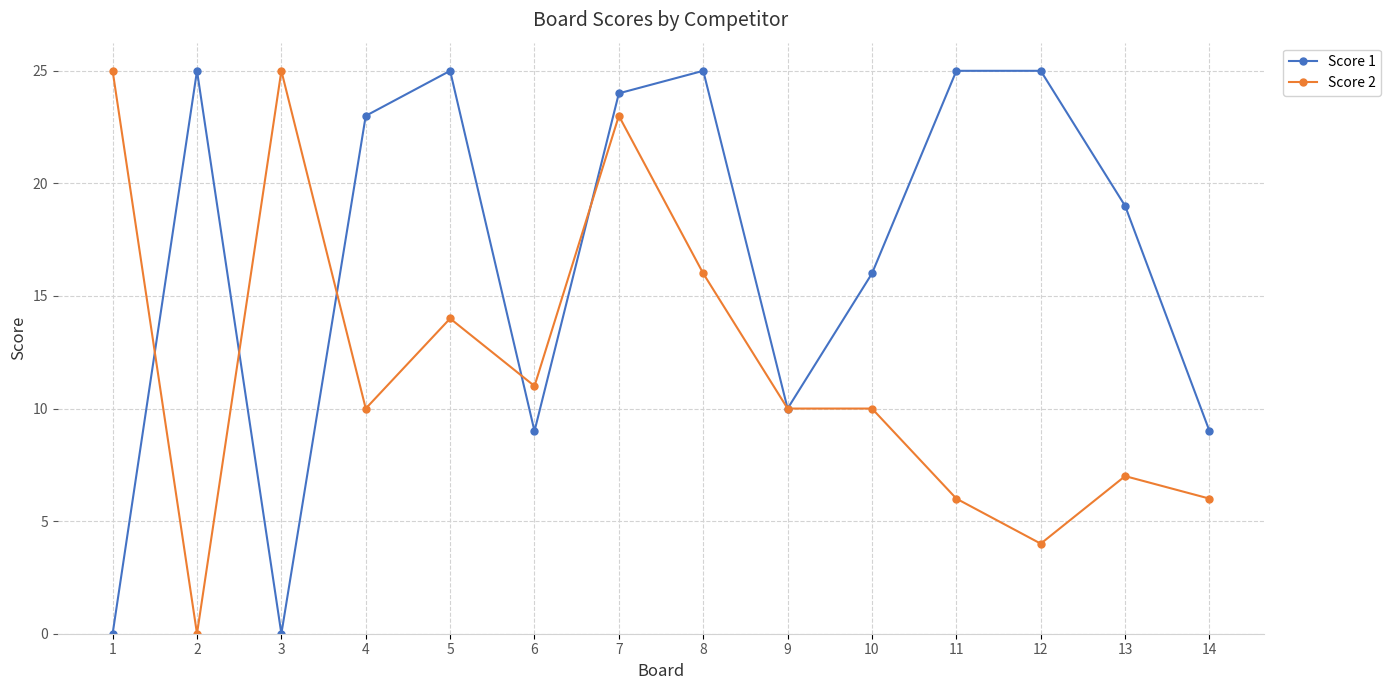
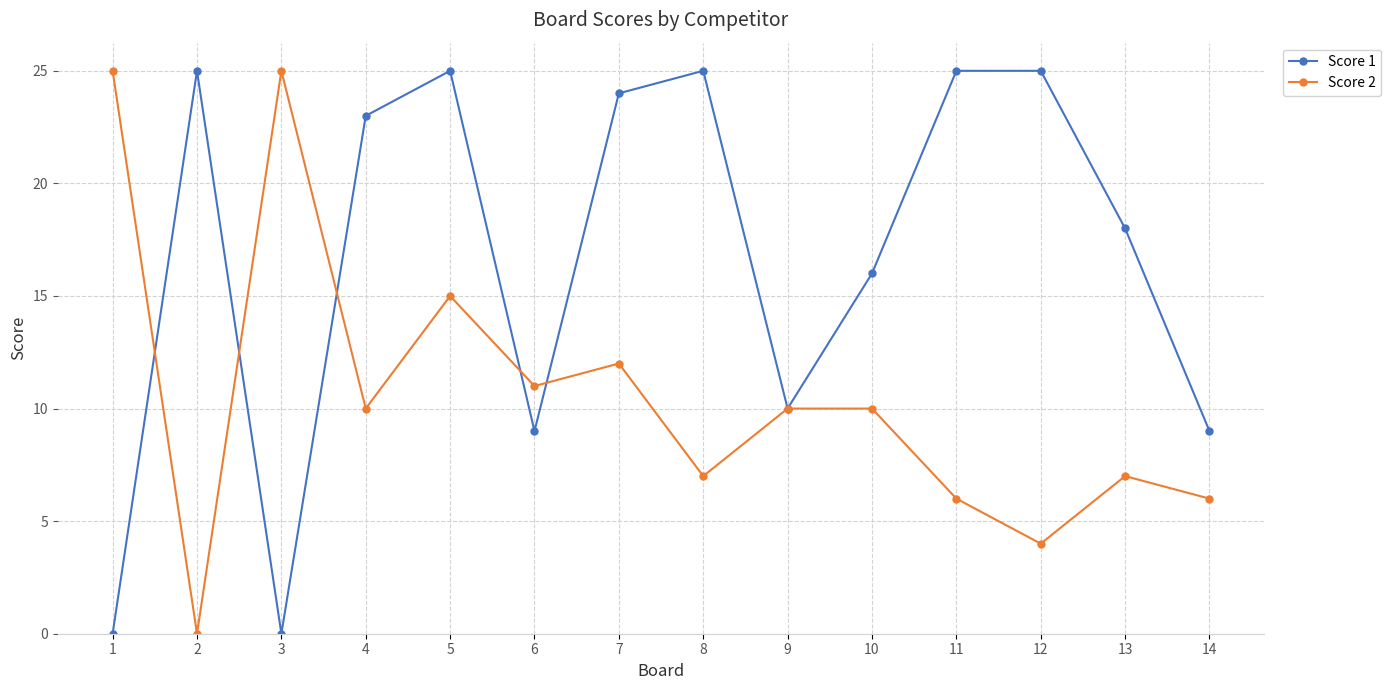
Score 2, 5: 14 -> 15
Score 2, 7: 23 -> 12
Score 2, 8: 16 -> 7
Score 1, 13: 19 -> 18
